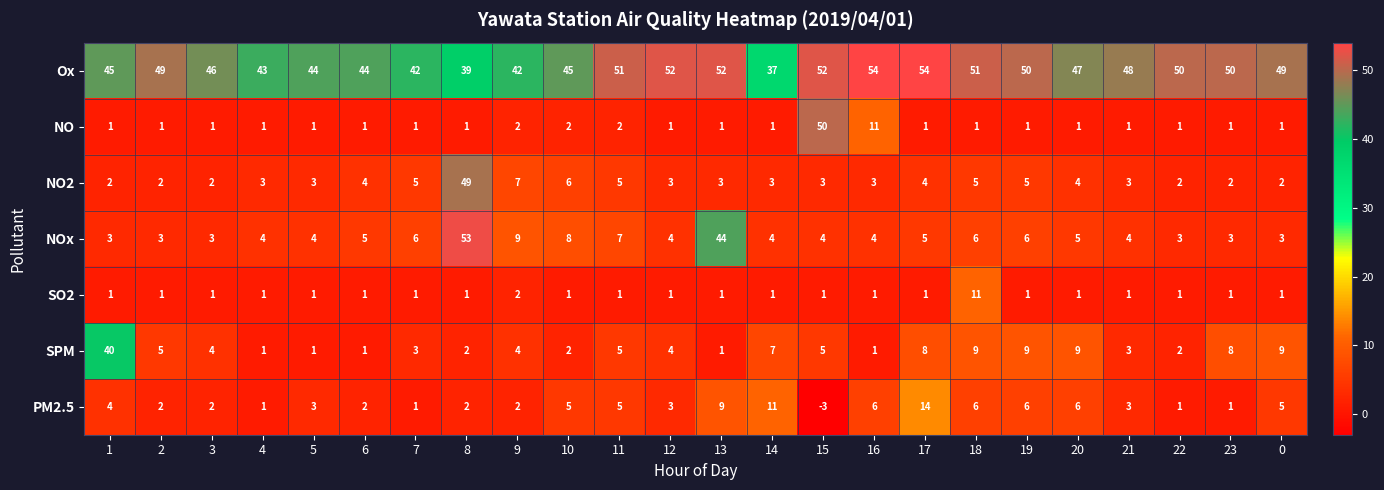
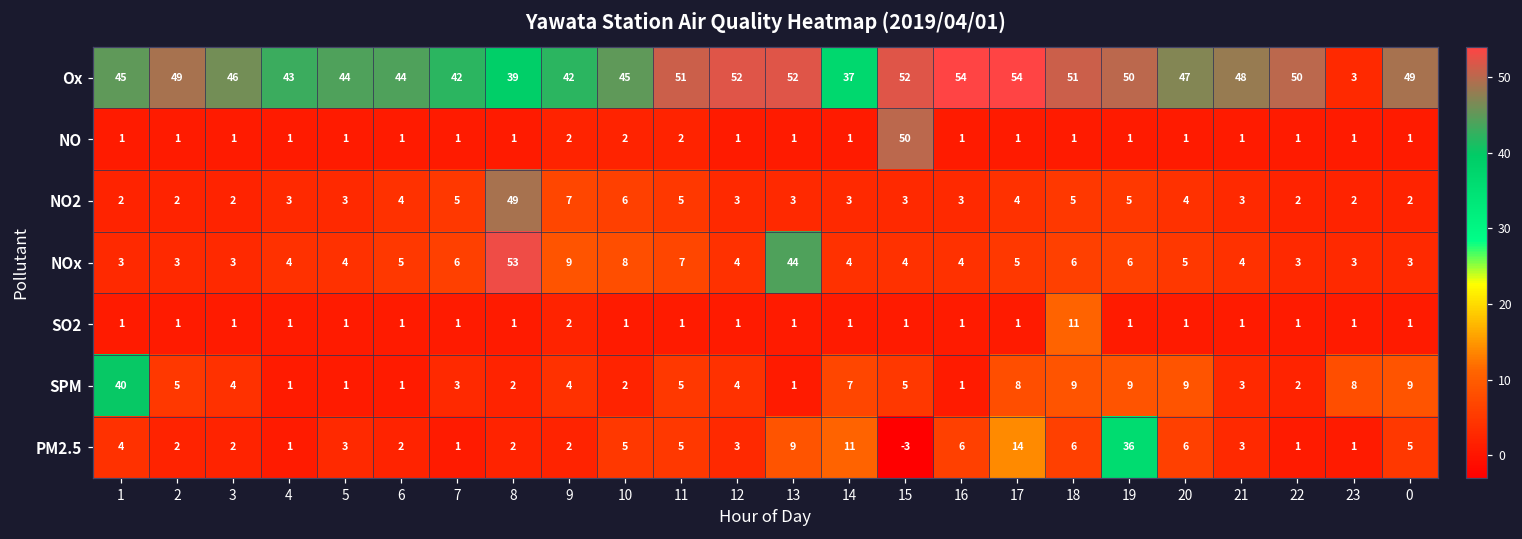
Ox, 23: 50 -> 3
NO, 16: 11 -> 1
PM2.5, 19: 6 -> 36
